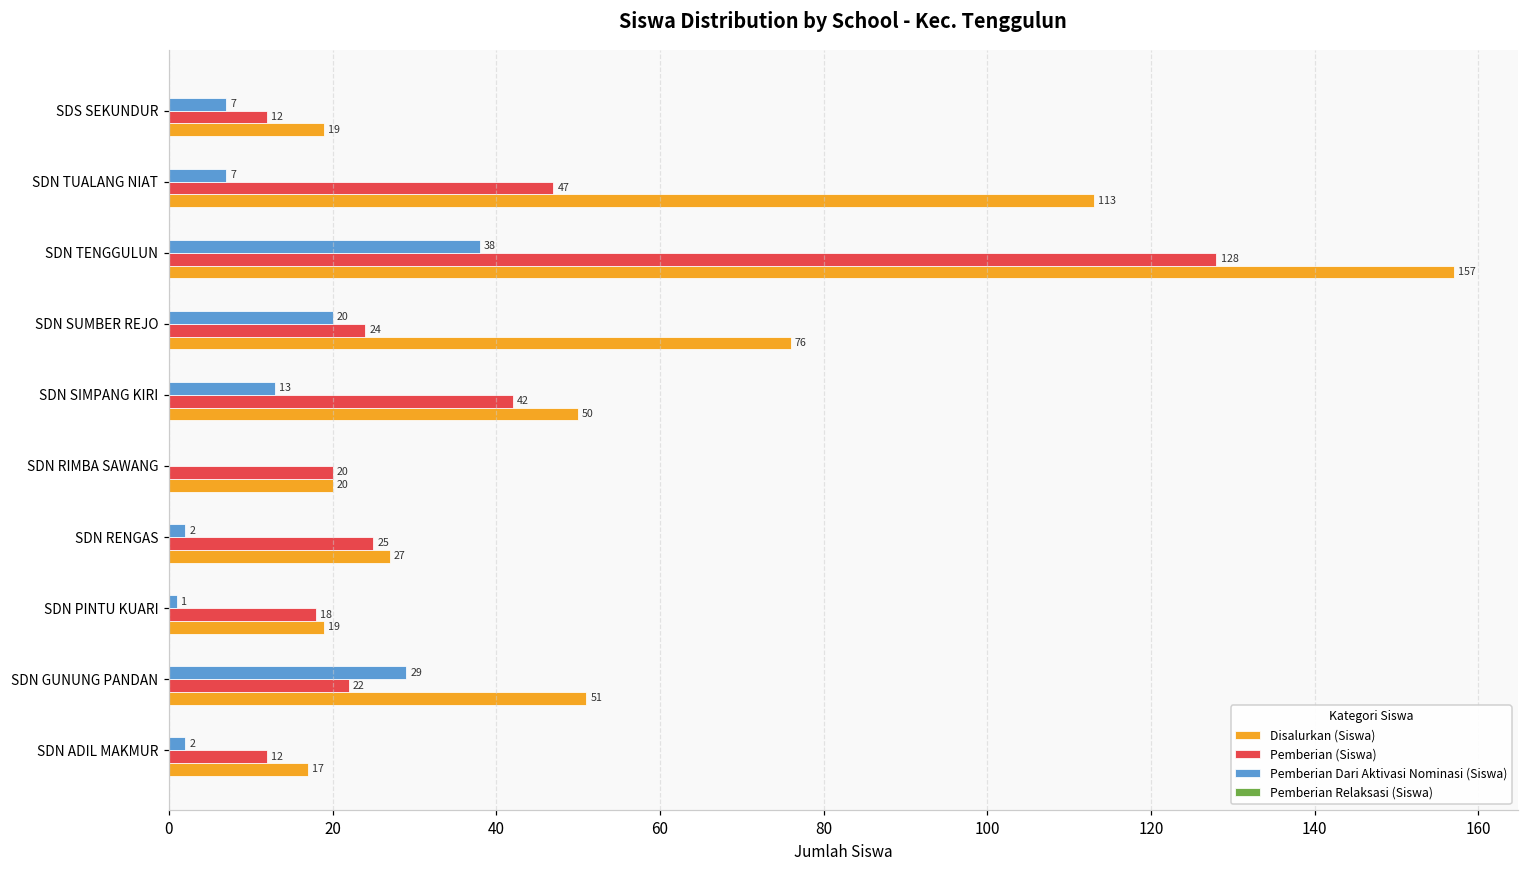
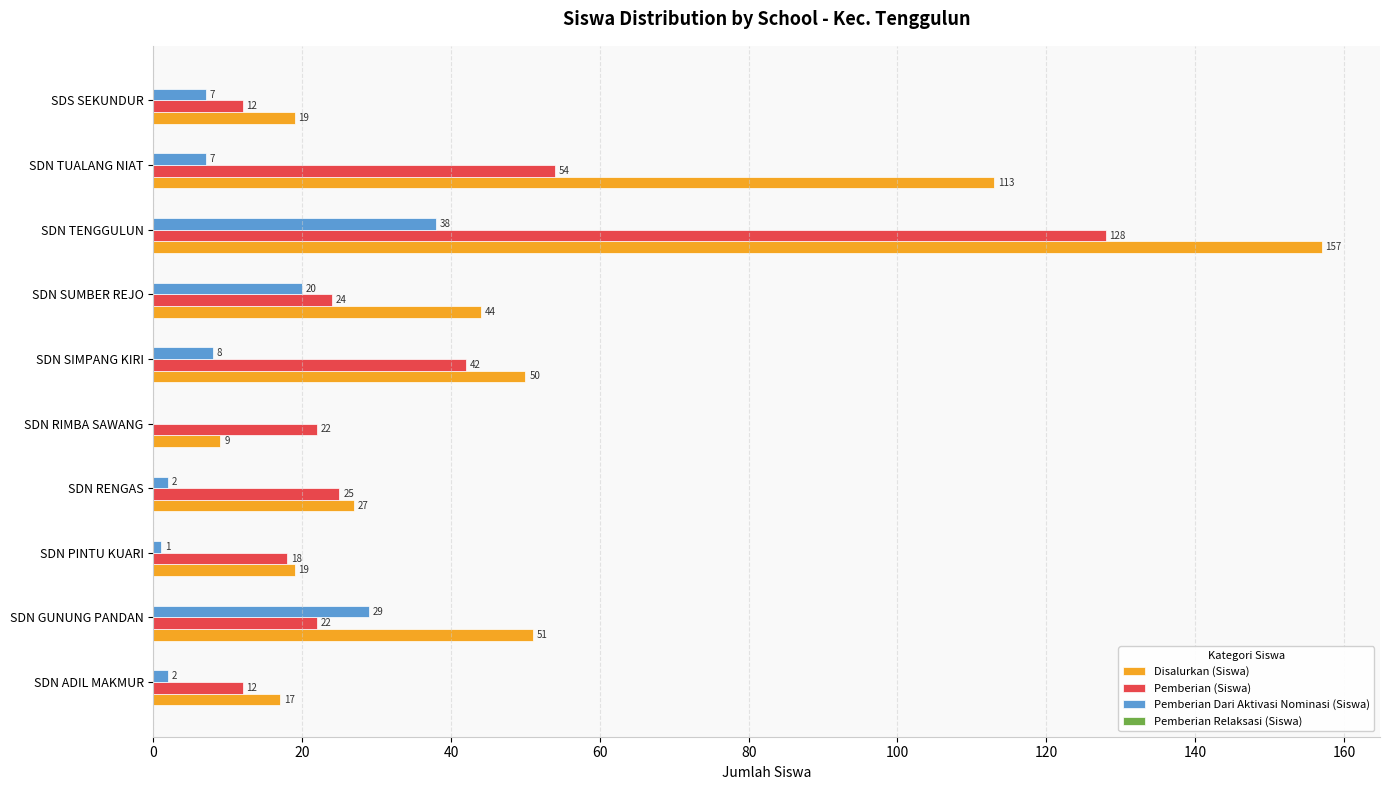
Pemberian (Siswa), SDN TUALANG NIAT: 47 -> 54
Disalurkan (Siswa), SDN SUMBER REJO: 76 -> 44
Pemberian Dari Aktivasi Nominasi (Siswa), SDN SIMPANG KIRI: 13 -> 8
Pemberian (Siswa), SDN RIMBA SAWANG: 20 -> 22
Disalurkan (Siswa), SDN RIMBA SAWANG: 20 -> 9
